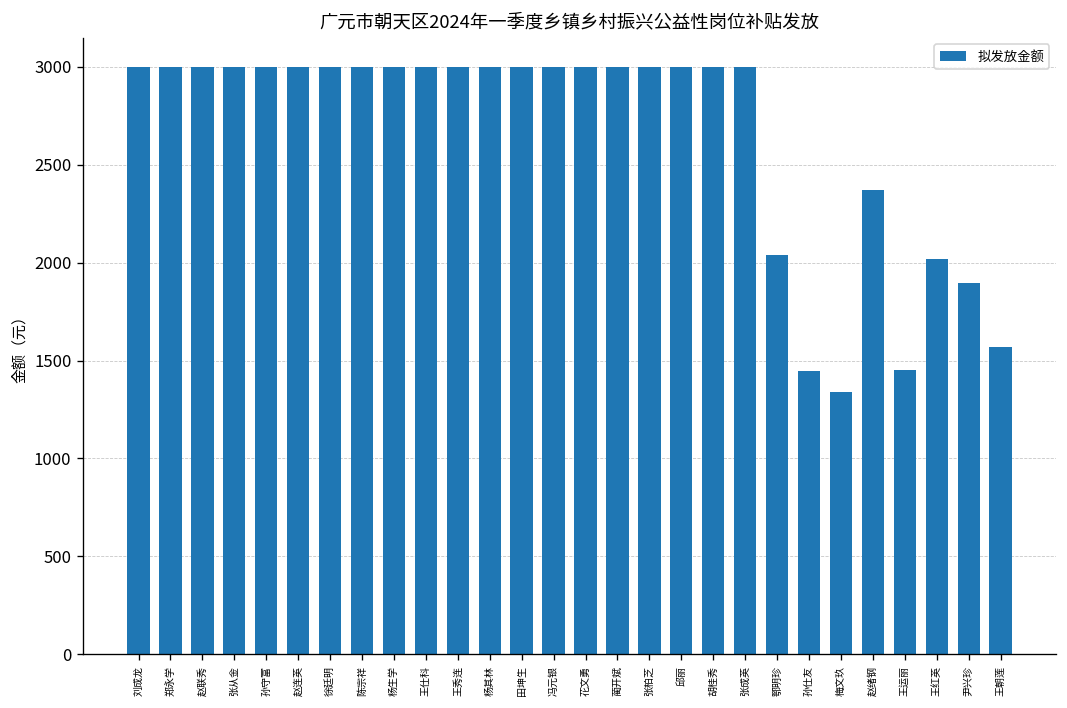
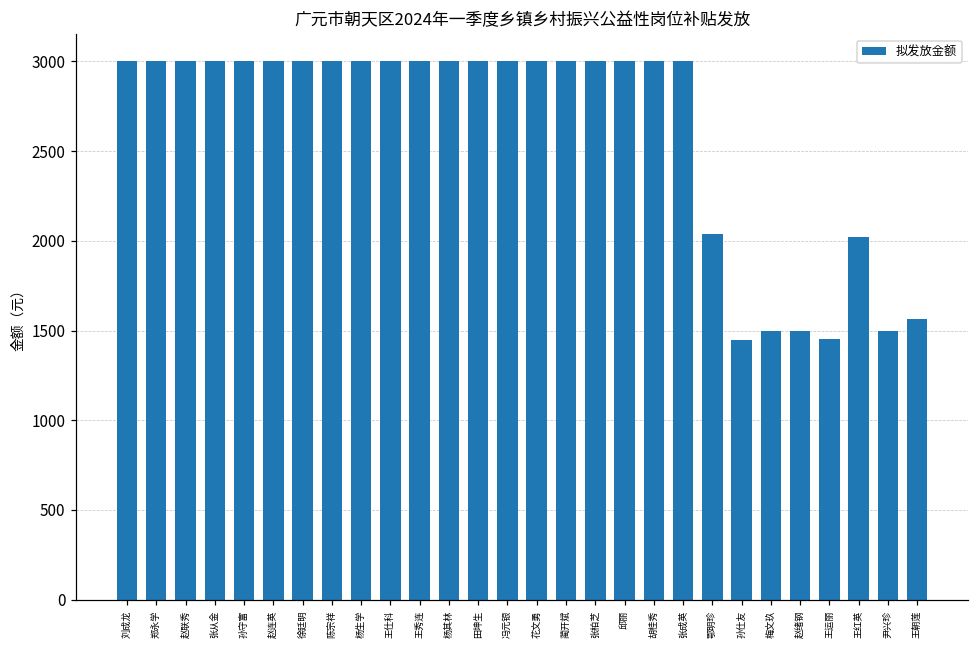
梅文玖: 1340 -> 1500
赵绪钢: 2370 -> 1500
尹兴珍: 1900 -> 1500
